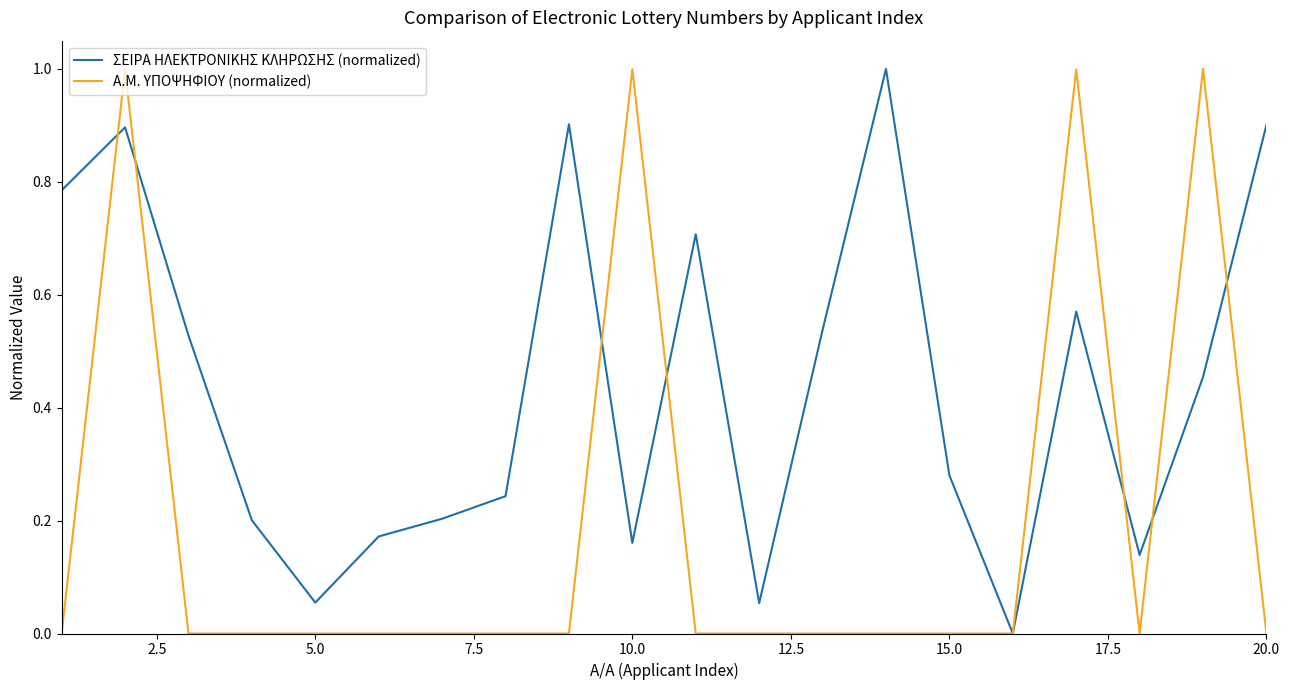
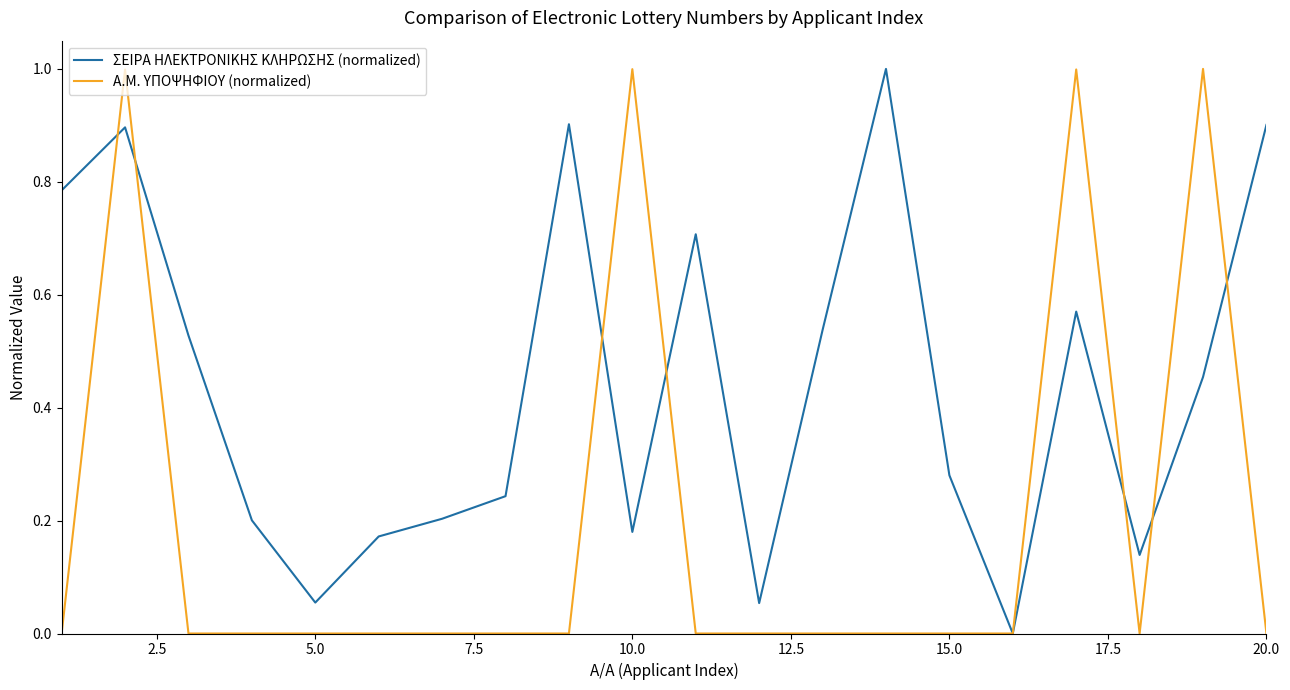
ΣΕΙΡΑ ΗΛΕΚΤΡΟΝΙΚΗΣ ΚΛΗΡΩΣΗΣ (normalized), 10.0: 0.16 -> 0.18
